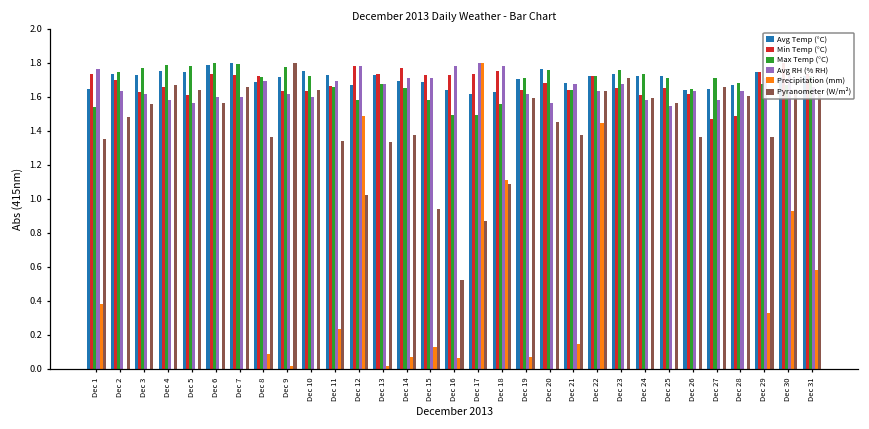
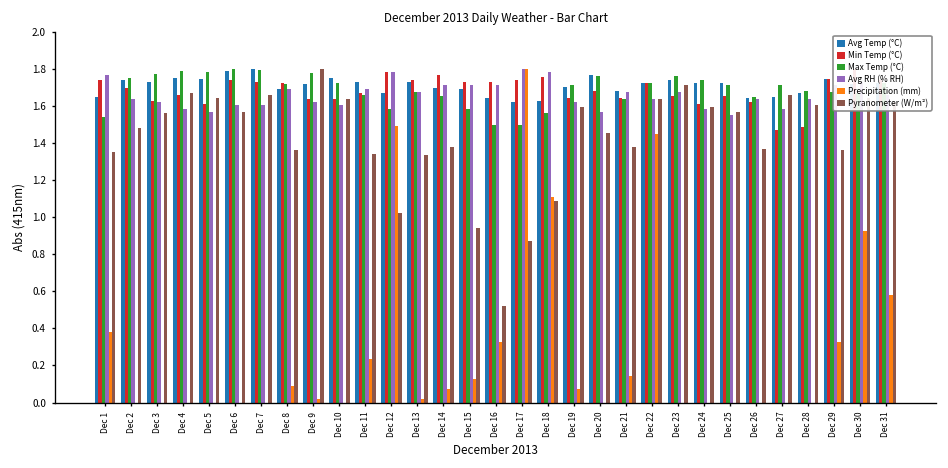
Avg RH (% RH), Dec 16: 1.78 -> 1.71
Precipitation (mm), Dec 16: 0.06 -> 0.33
